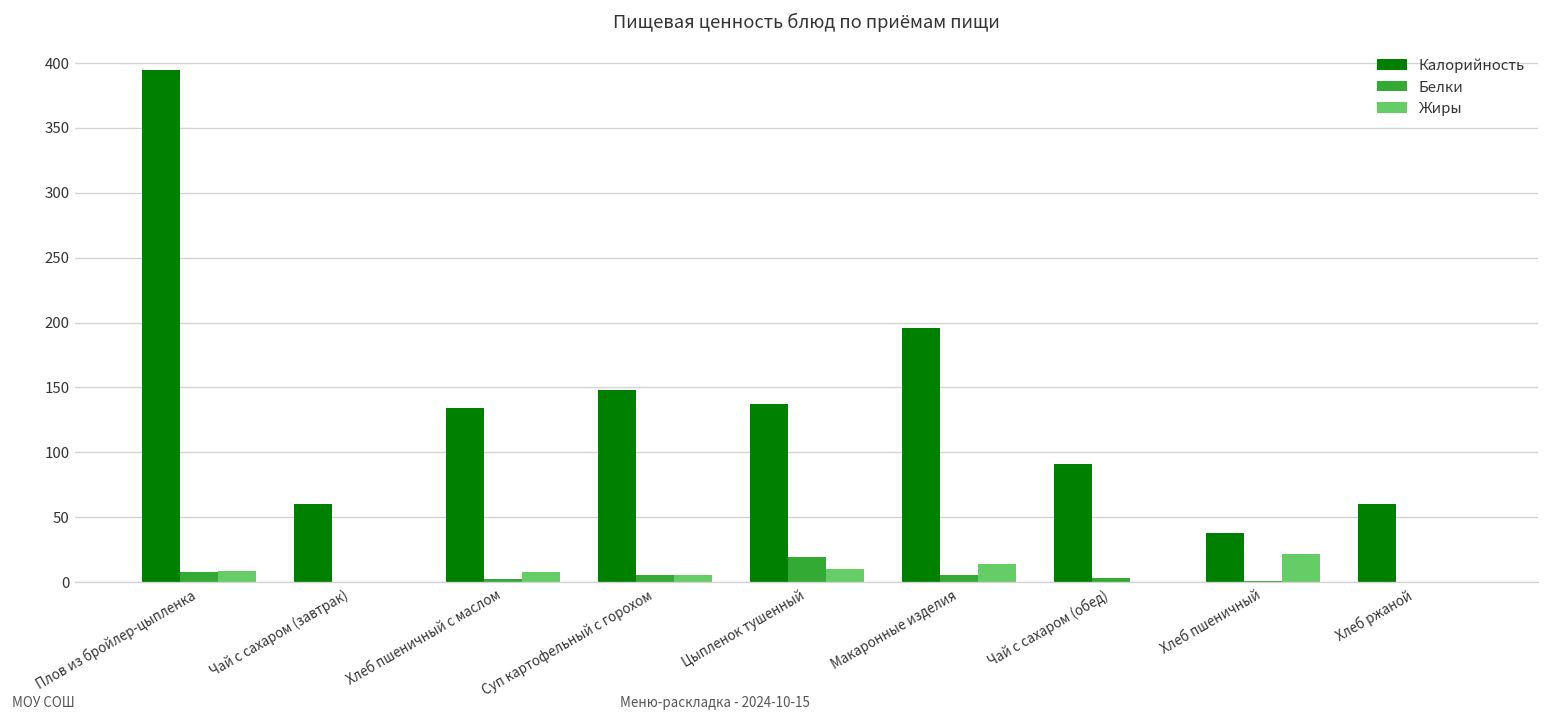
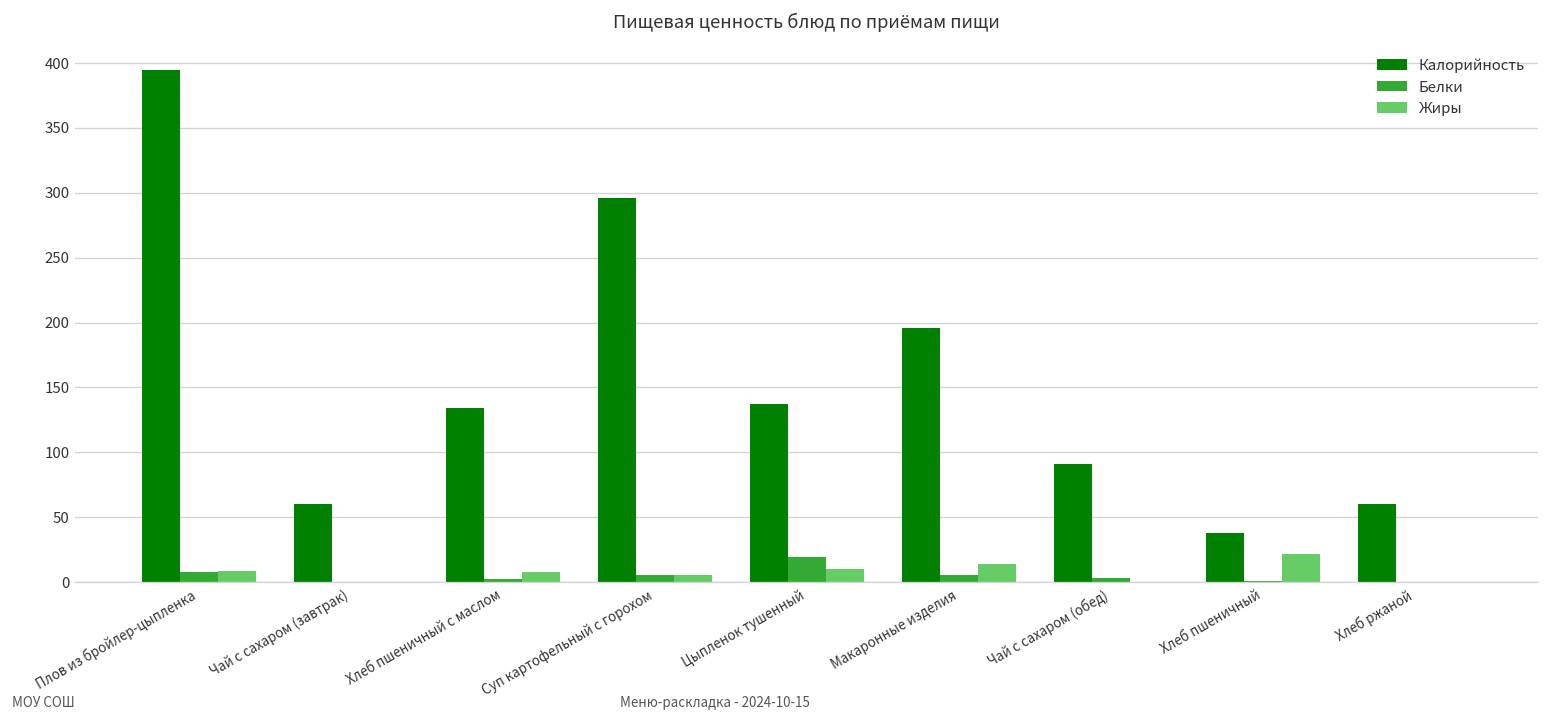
Калорийность, Суп картофельный с горохом: 148 -> 296
